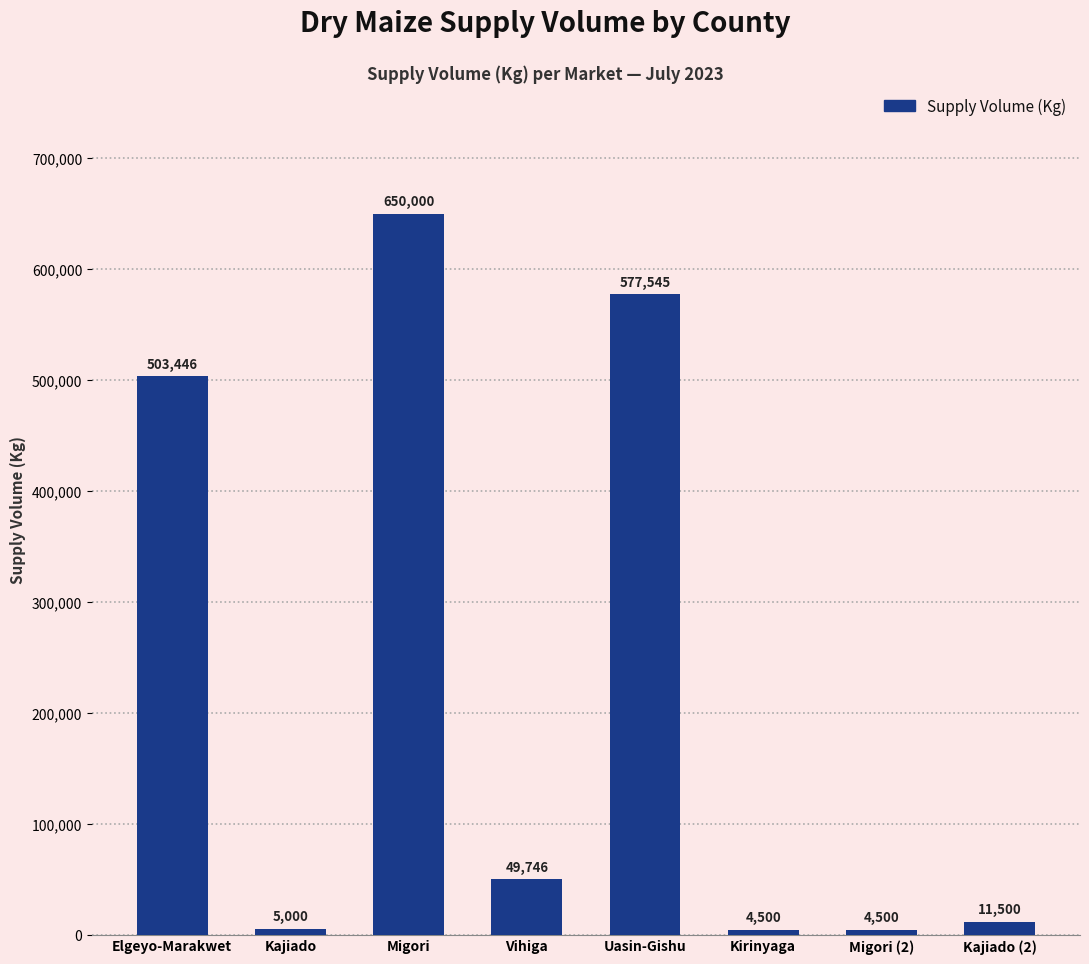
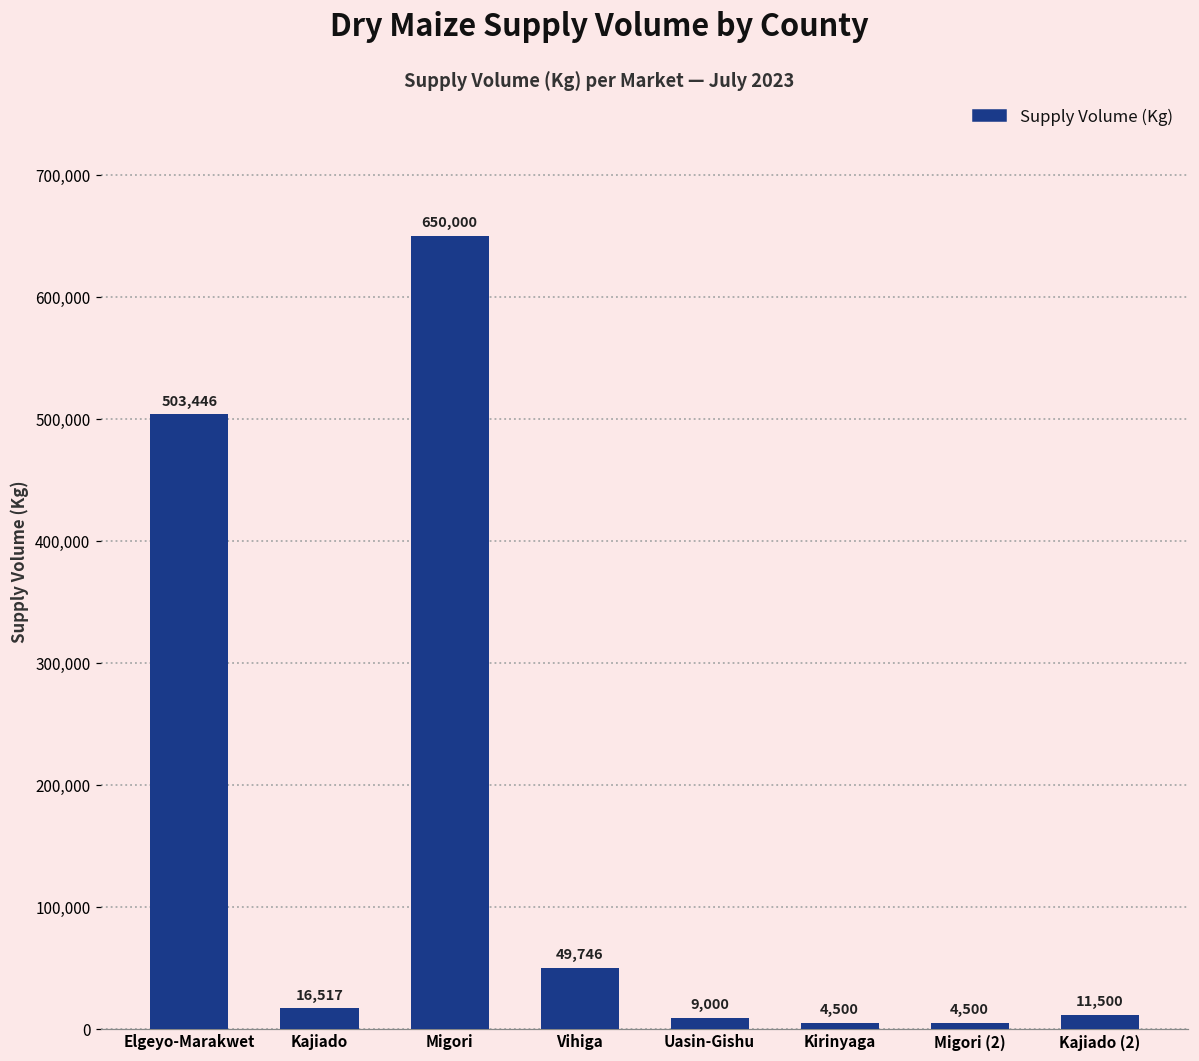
Kajiado: 5,000 -> 16,517
Uasin-Gishu: 577,545 -> 9,000
